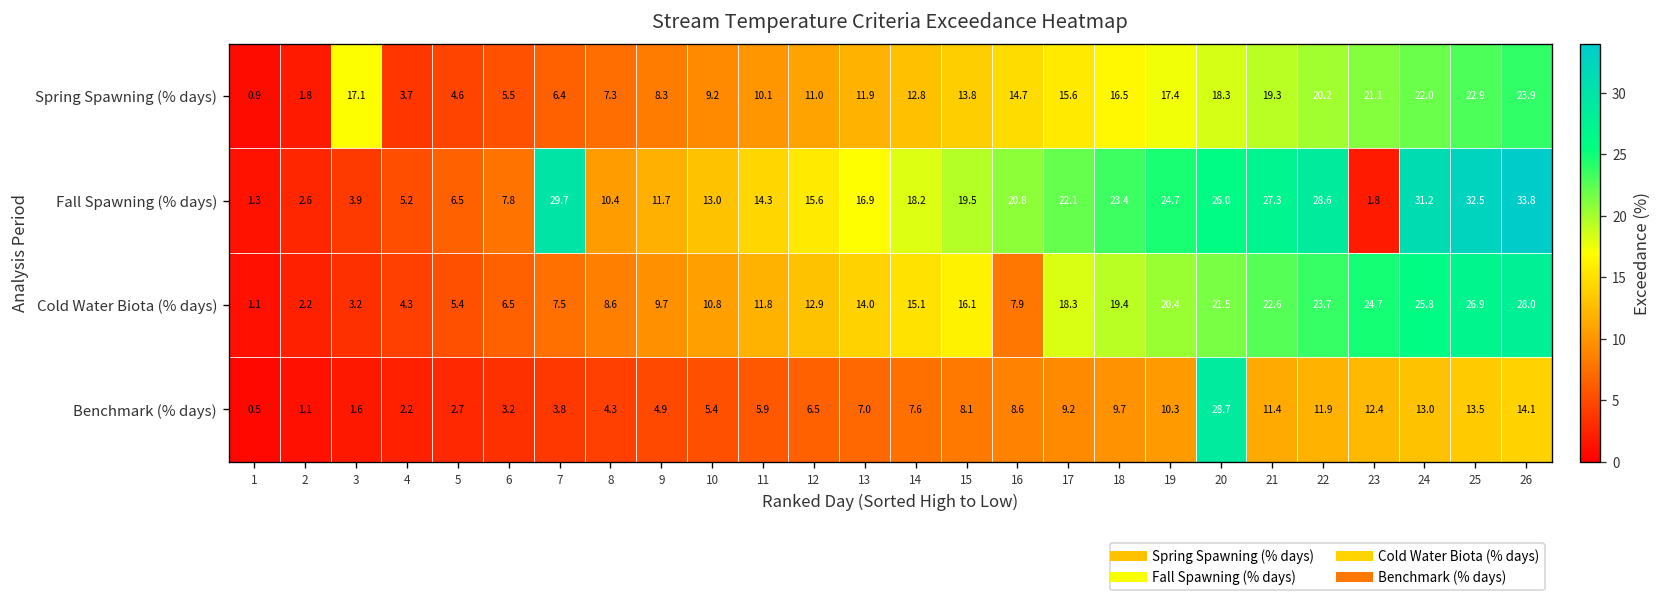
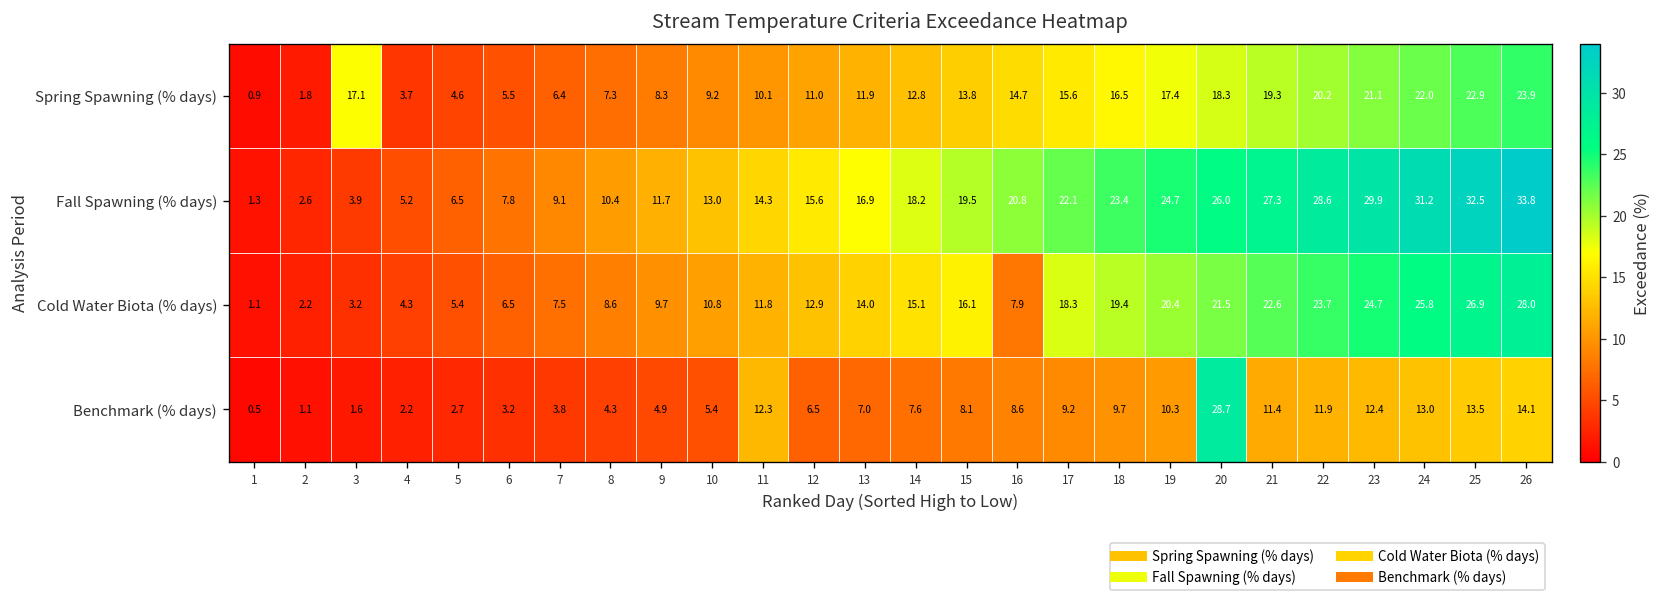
Fall Spawning (% days), 7: 29.7 -> 9.1
Fall Spawning (% days), 23: 1.8 -> 29.9
Benchmark (% days), 11: 5.9 -> 12.3
